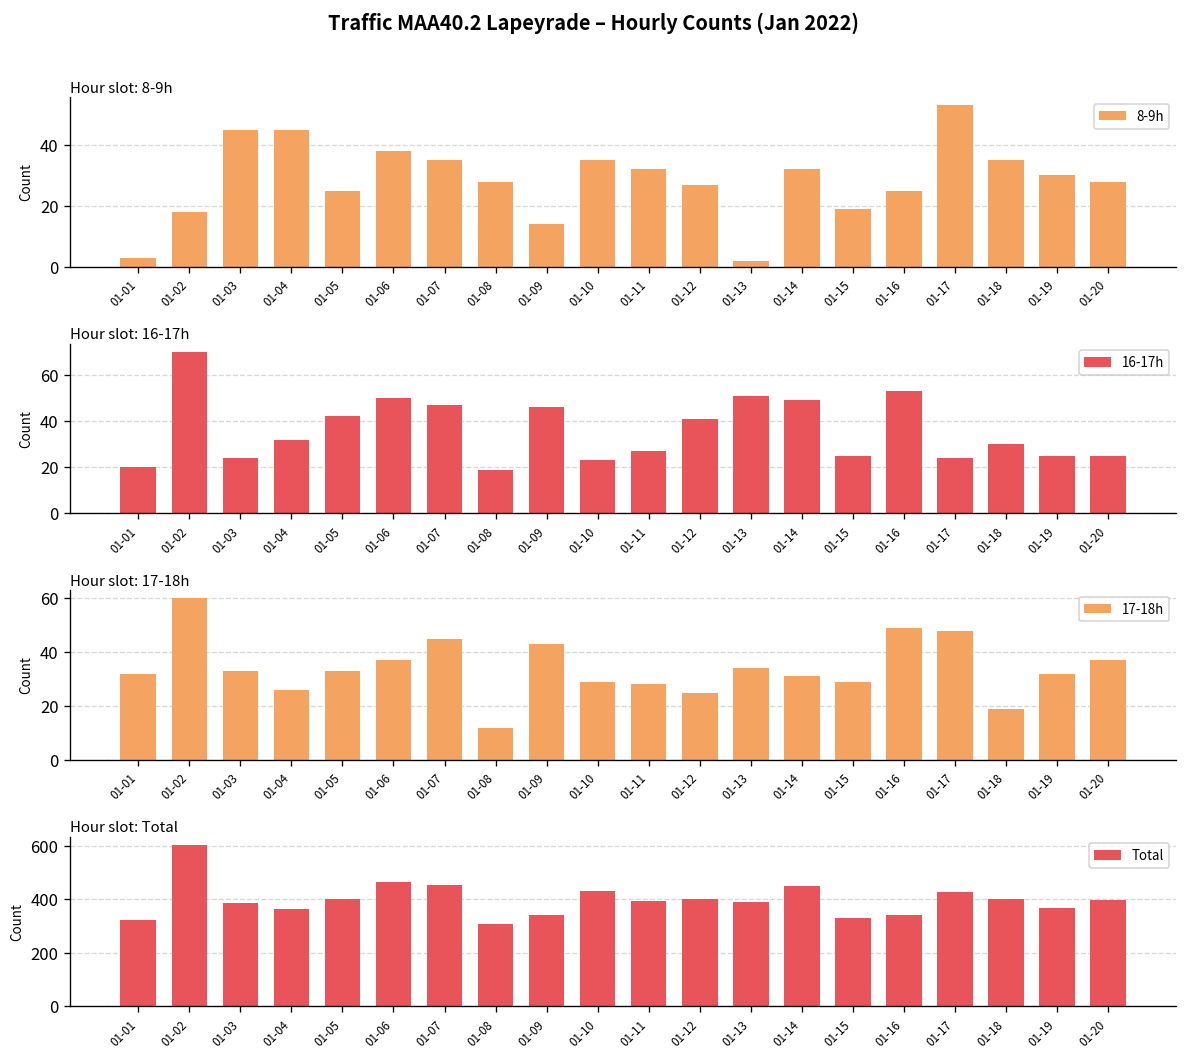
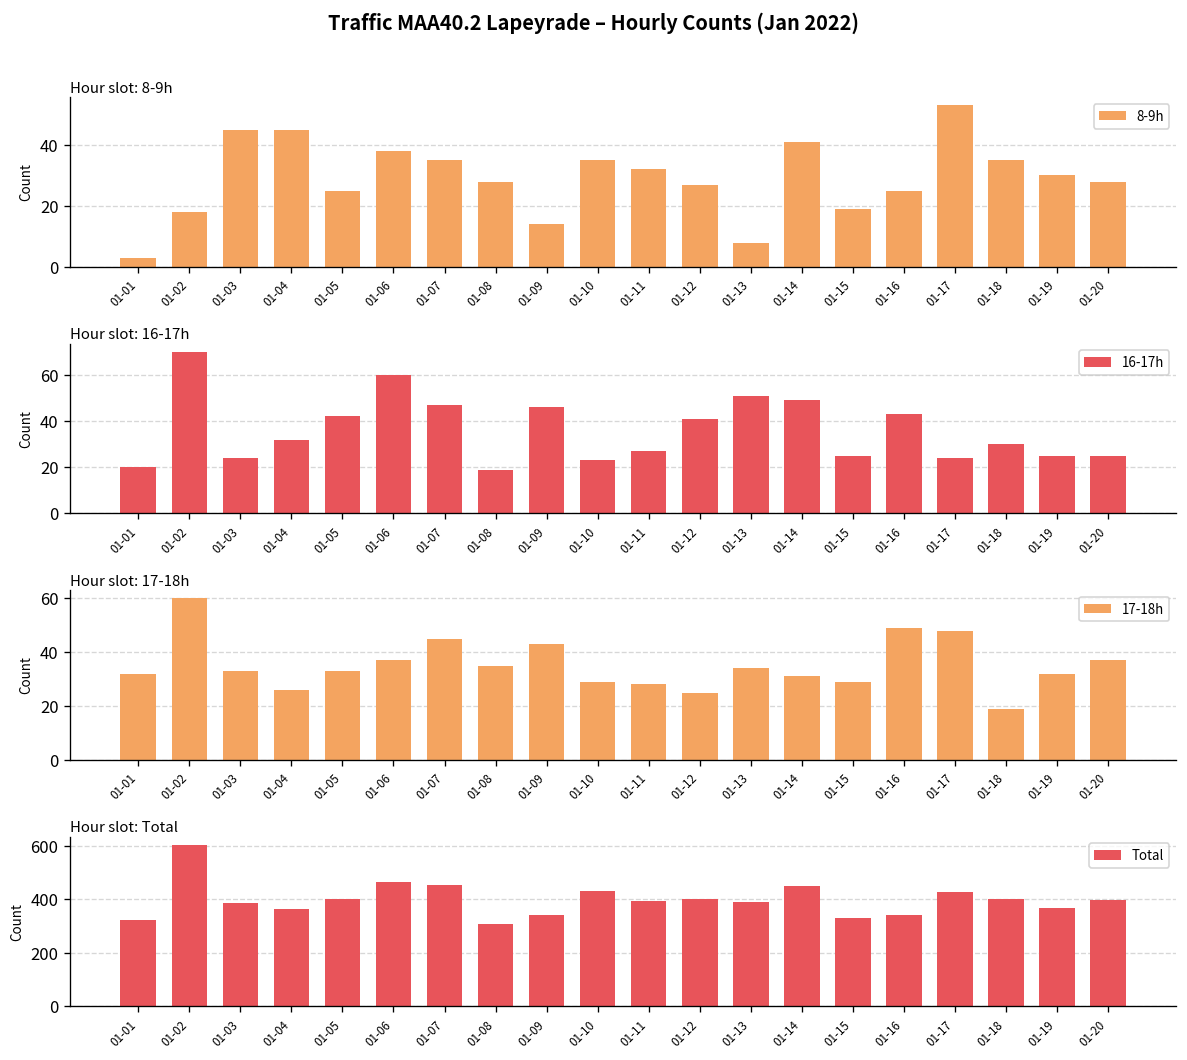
Hour slot: 8-9h, 01-13: 2 -> 8
Hour slot: 8-9h, 01-14: 32 -> 41
Hour slot: 16-17h, 01-06: 50 -> 60
Hour slot: 16-17h, 01-16: 53 -> 43
Hour slot: 17-18h, 01-08: 12 -> 35
